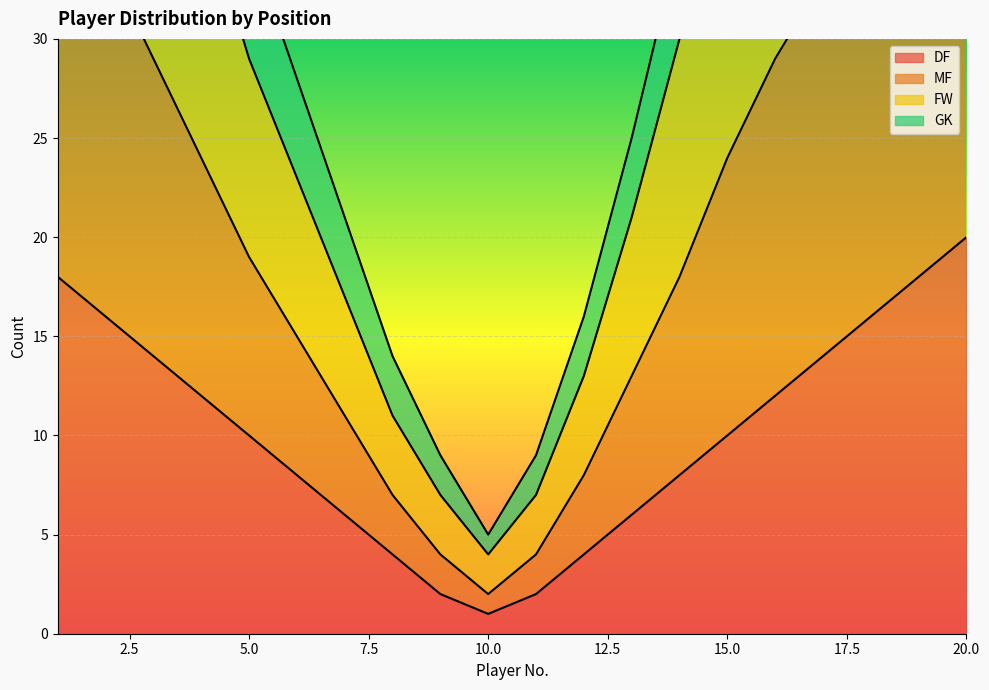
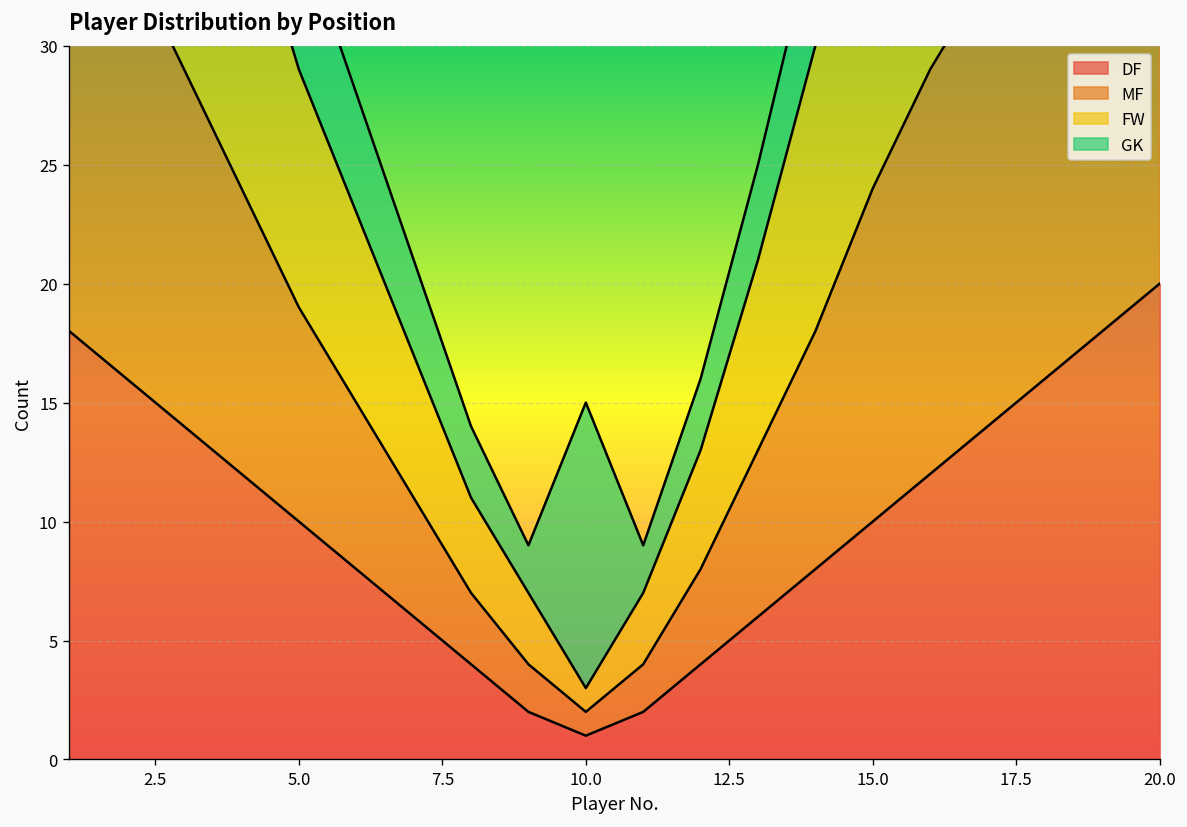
FW, 10.0: 2 -> 1
GK, 10.0: 1 -> 12
